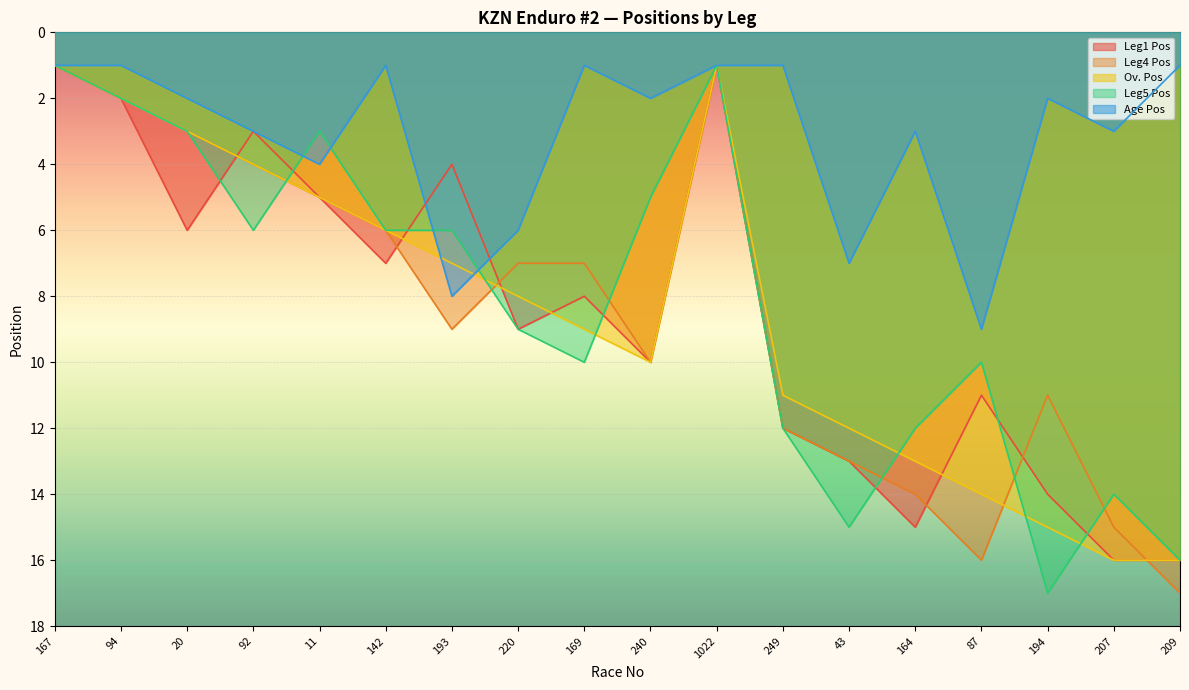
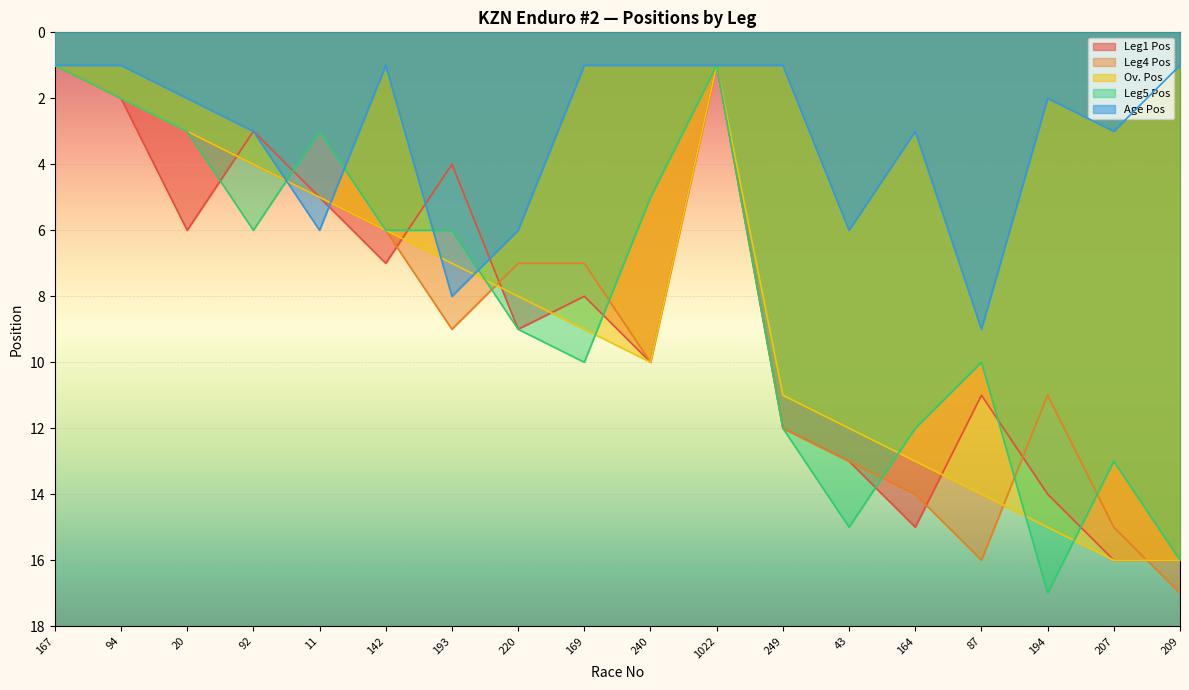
Age Pos, 11: 4 -> 6
Age Pos, 240: 2 -> 1
Age Pos, 43: 7 -> 6
Leg5 Pos, 207: 14 -> 13
